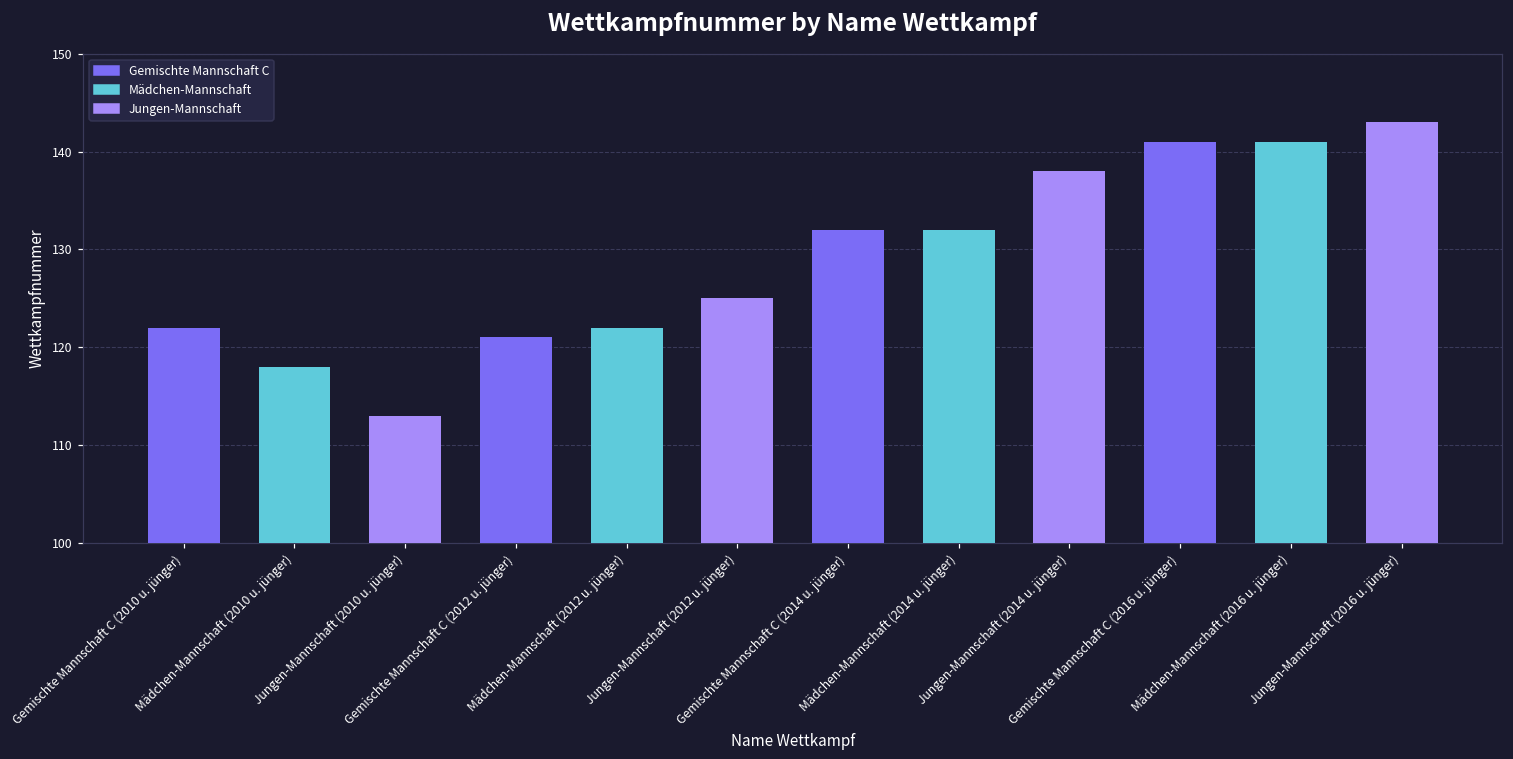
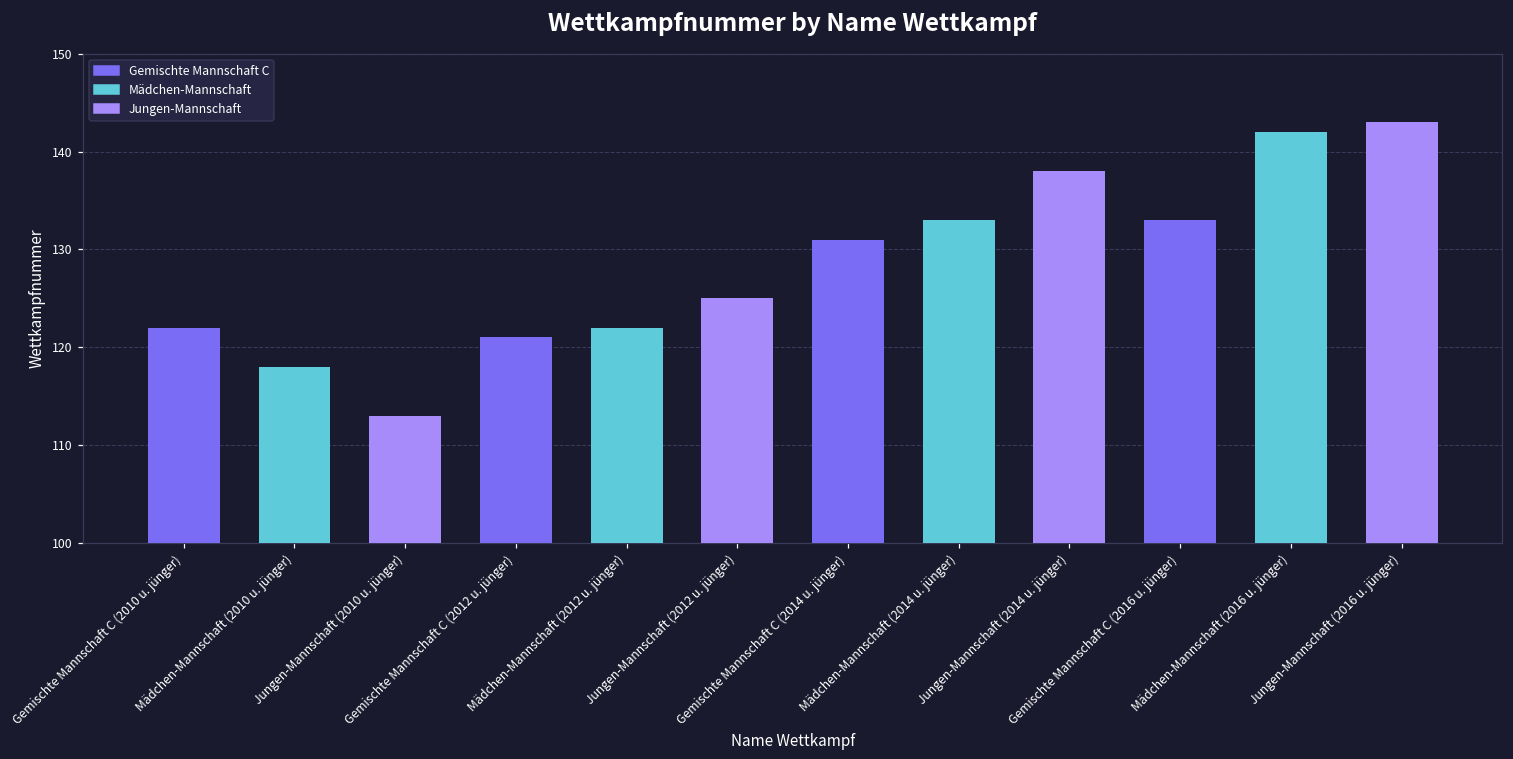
Gemischte Mannschaft C (2014 u. jünger): 132 -> 131
Mädchen-Mannschaft (2014 u. jünger): 132 -> 133
Gemischte Mannschaft C (2016 u. jünger): 141 -> 133
Mädchen-Mannschaft (2016 u. jünger): 141 -> 142
